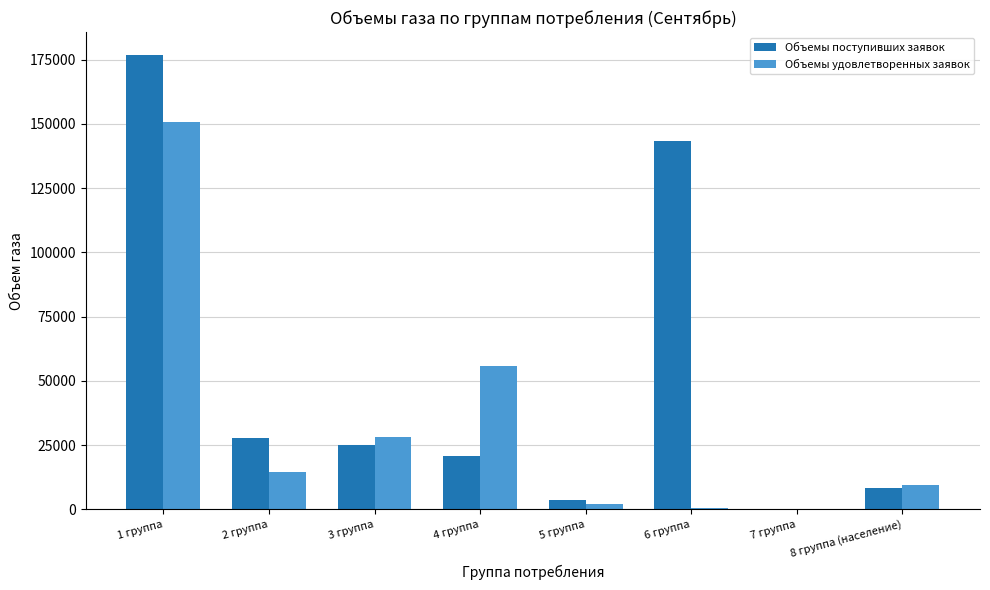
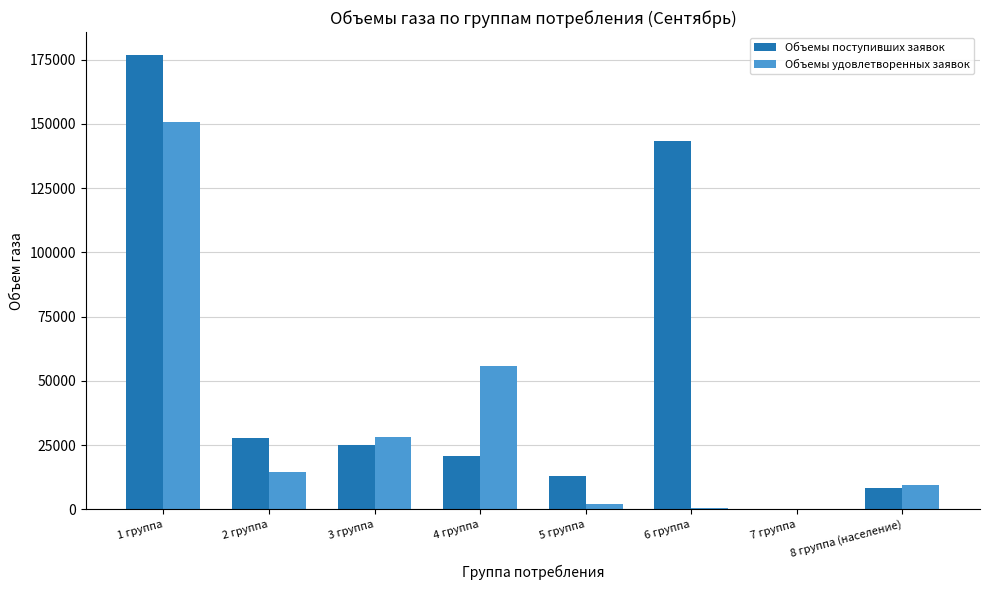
Объемы поступивших заявок, 5 группа: 4000 -> 13000
